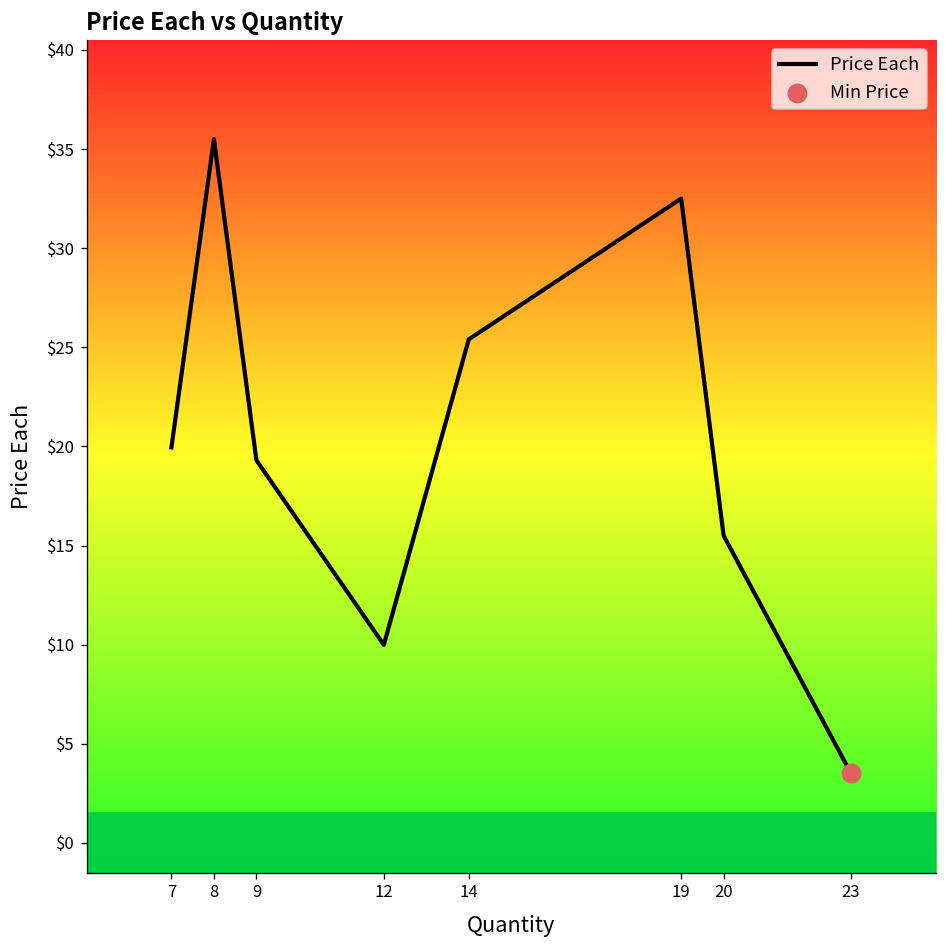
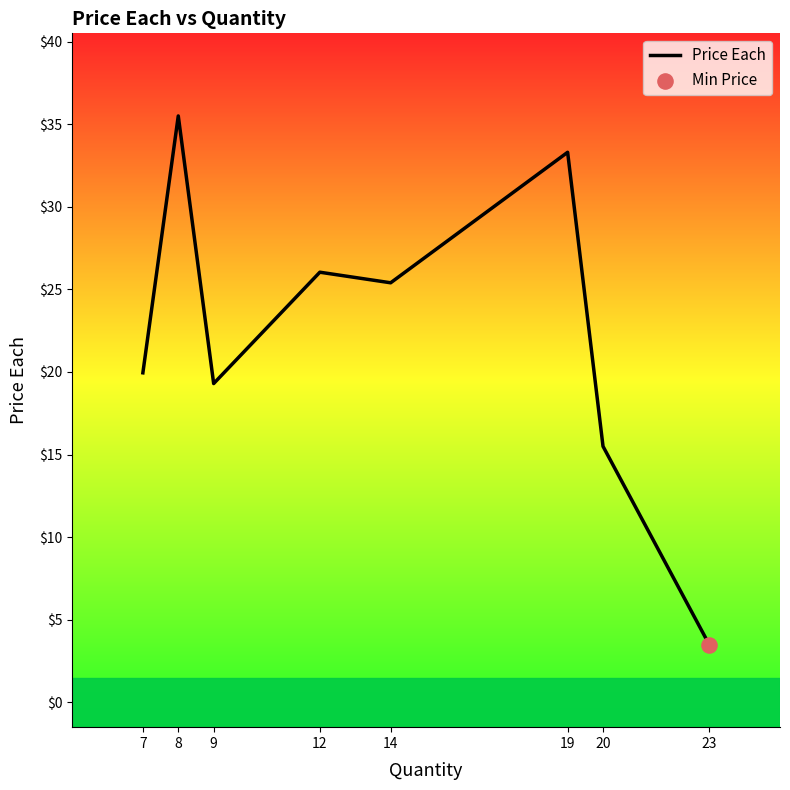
Price Each, 12: $10.0 -> $26.0
Price Each, 19: $32.5 -> $33.3
